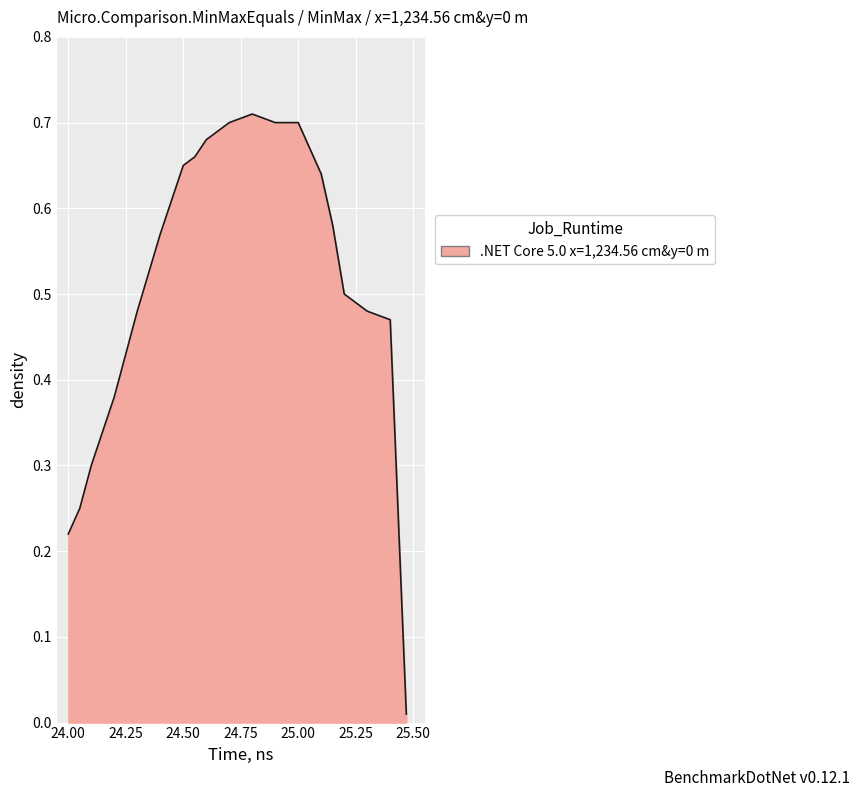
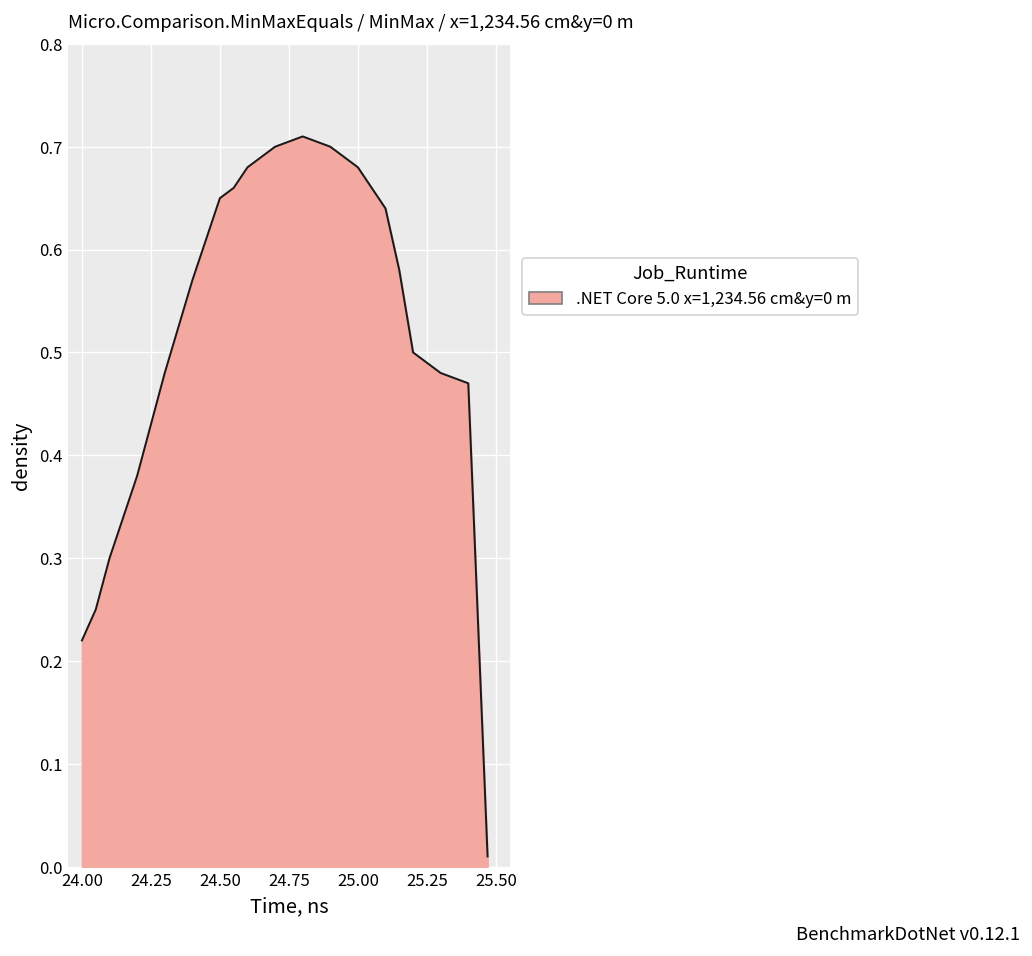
25.00: 0.70 -> 0.68
